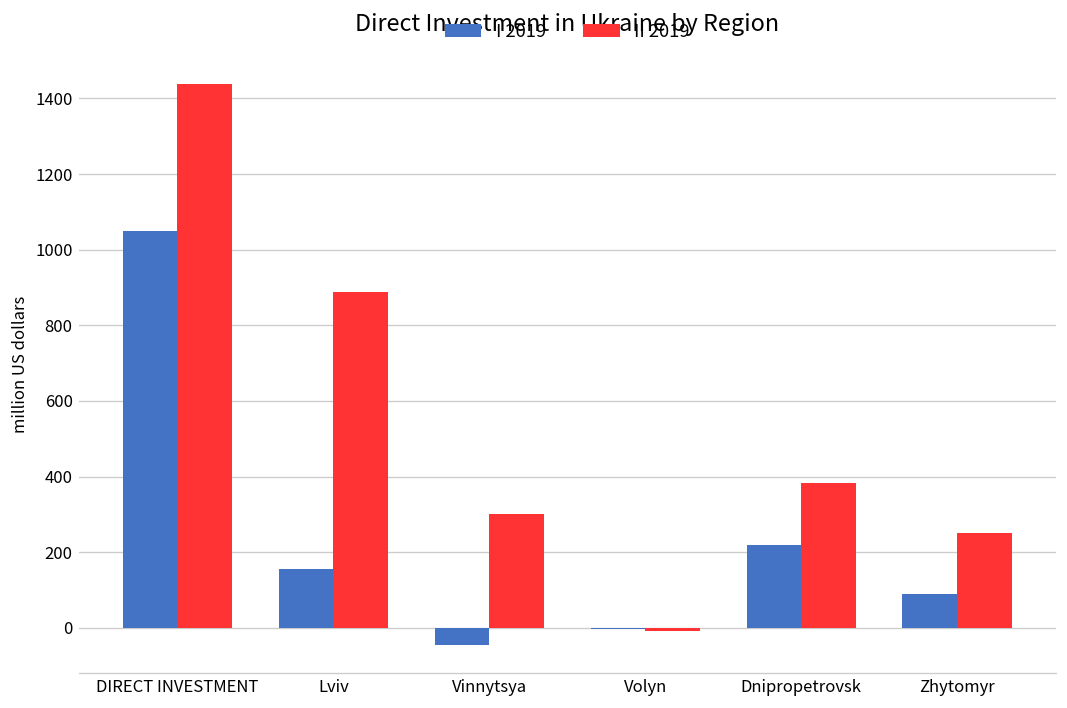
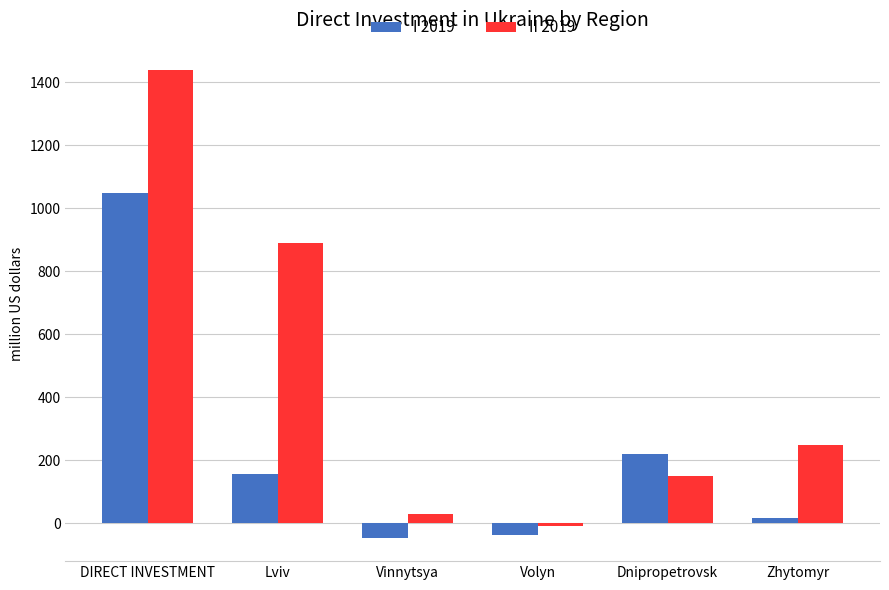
II 2019, Vinnytsya: 300 -> 30
I 2019, Volyn: 0 -> -40
II 2019, Dnipropetrovsk: 380 -> 150
I 2019, Zhytomyr: 90 -> 20
